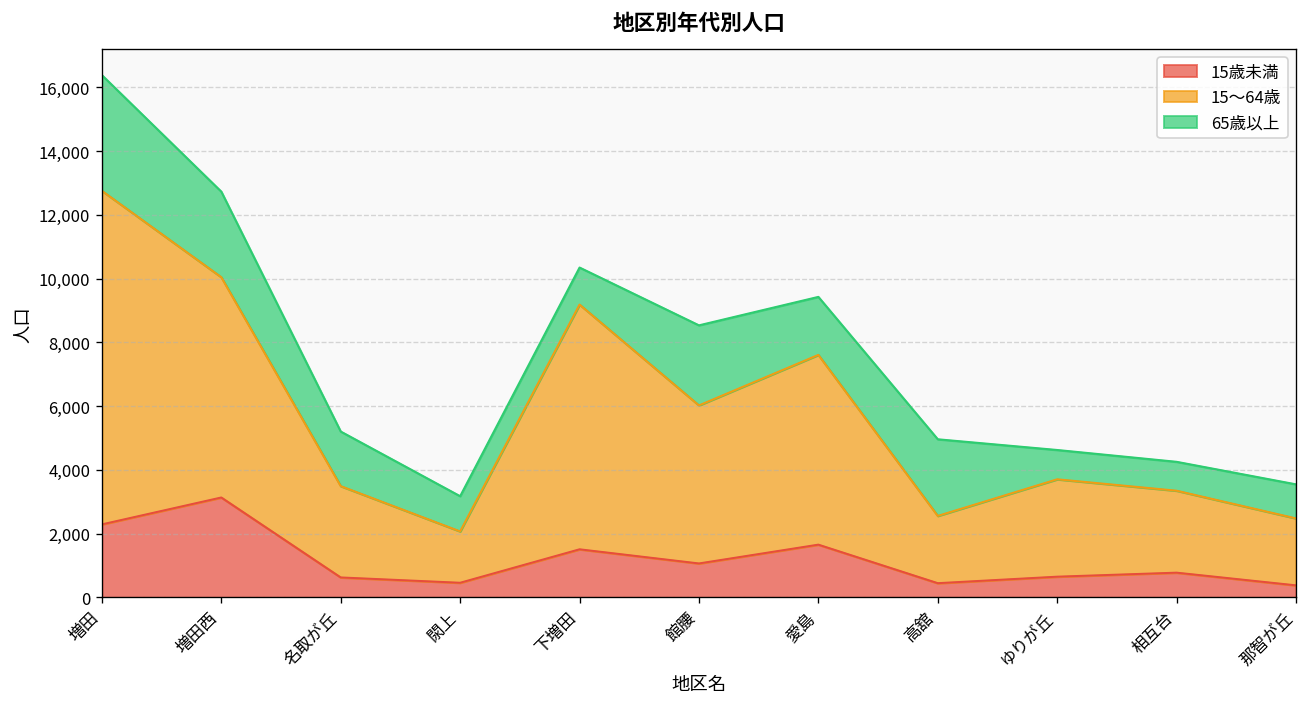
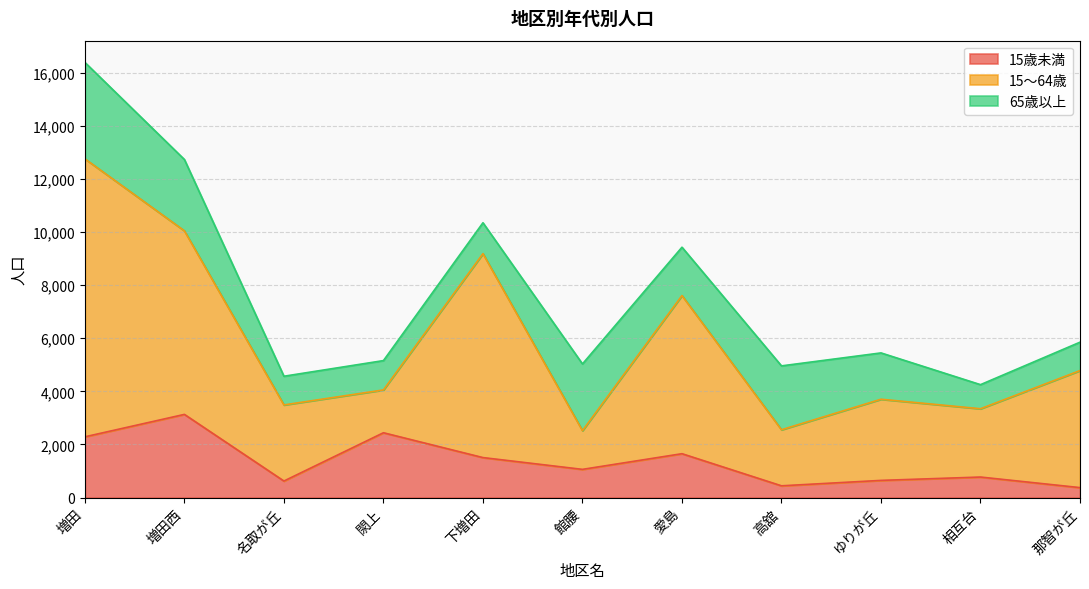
65歳以上, 名取が丘: 1,700 -> 1,100
15歳未満, 閖上: 500 -> 2,400
15～64歳, 館腰: 5,000 -> 1,500
65歳以上, ゆりが丘: 900 -> 1,700
15～64歳, 那智が丘: 2,100 -> 4,400
